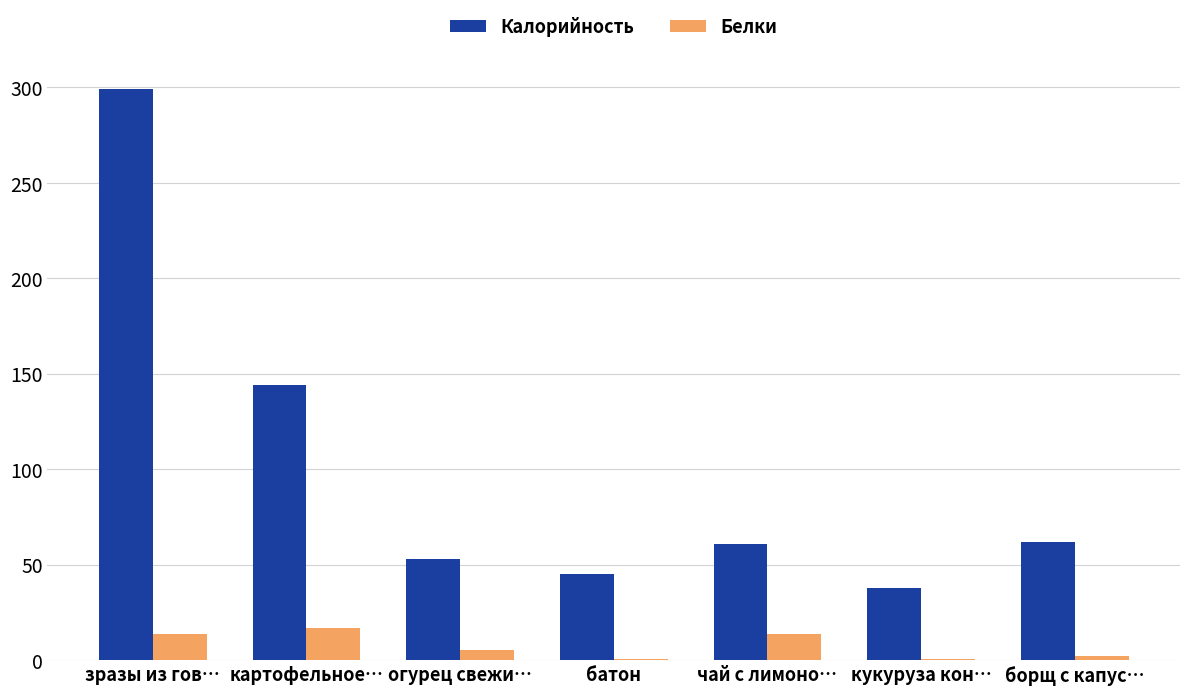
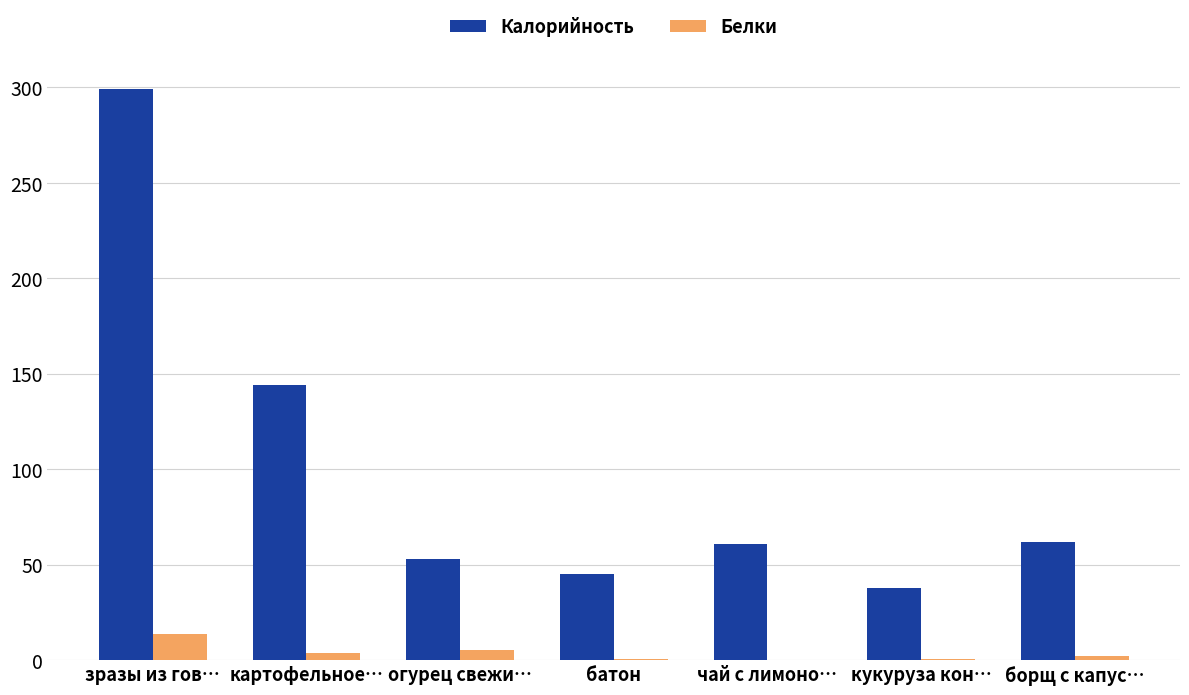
Белки, картофельное…: 17 -> 4
Белки, чай с лимоно…: 14 -> 0
